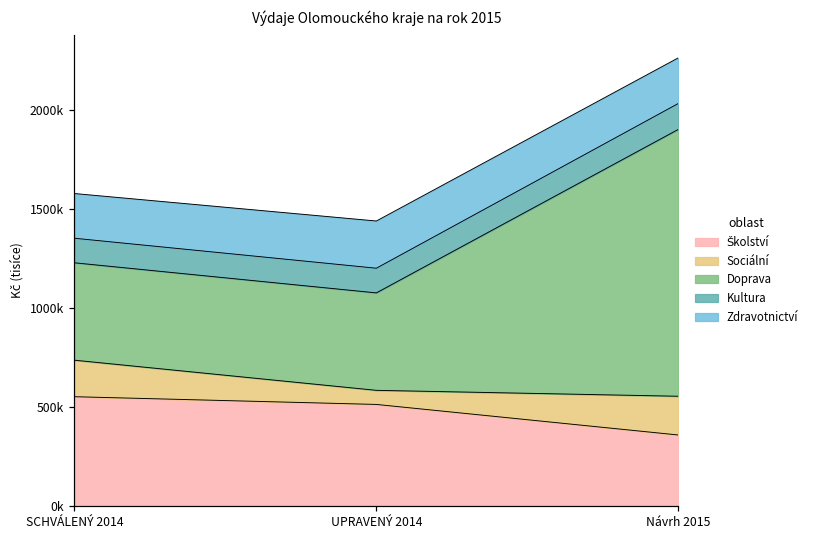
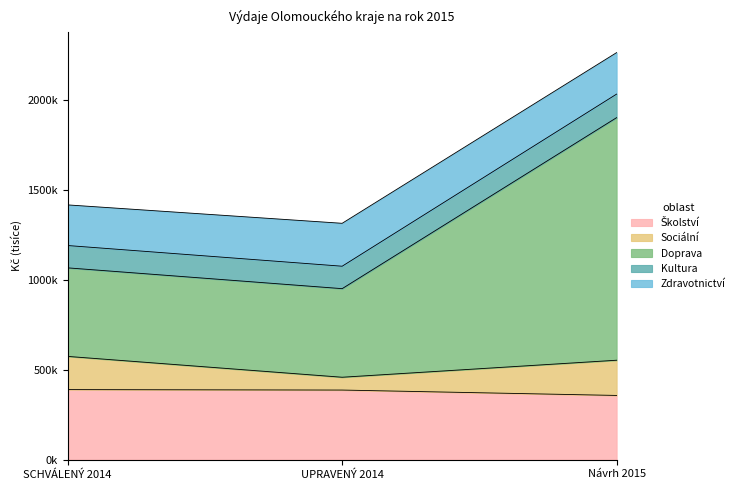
Školství, SCHVÁLENÝ 2014: 550000 -> 390000
Školství, UPRAVENÝ 2014: 510000 -> 390000
